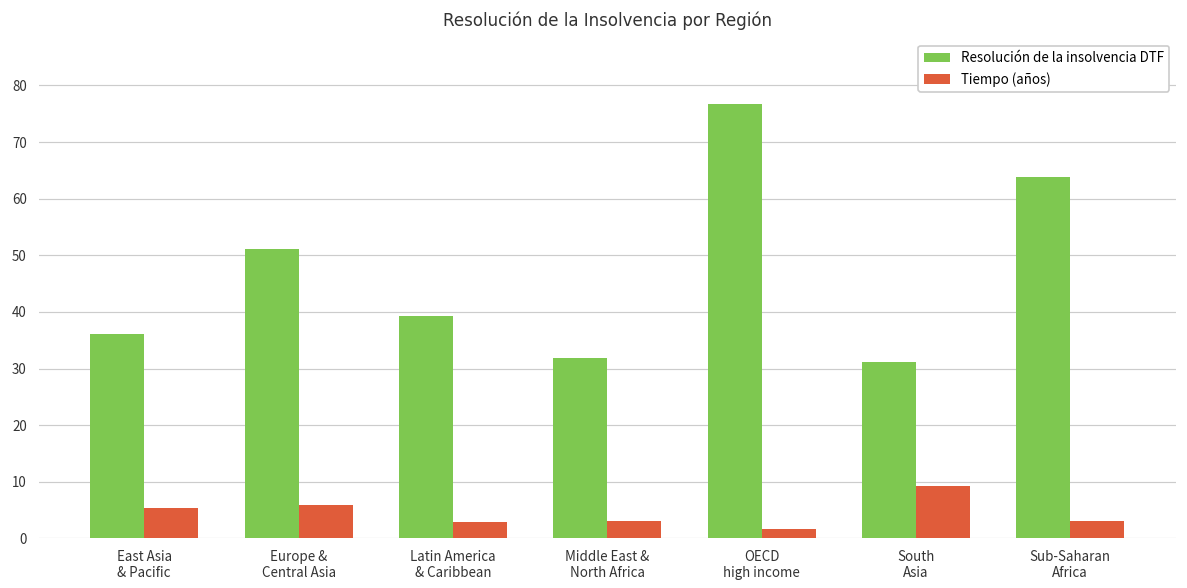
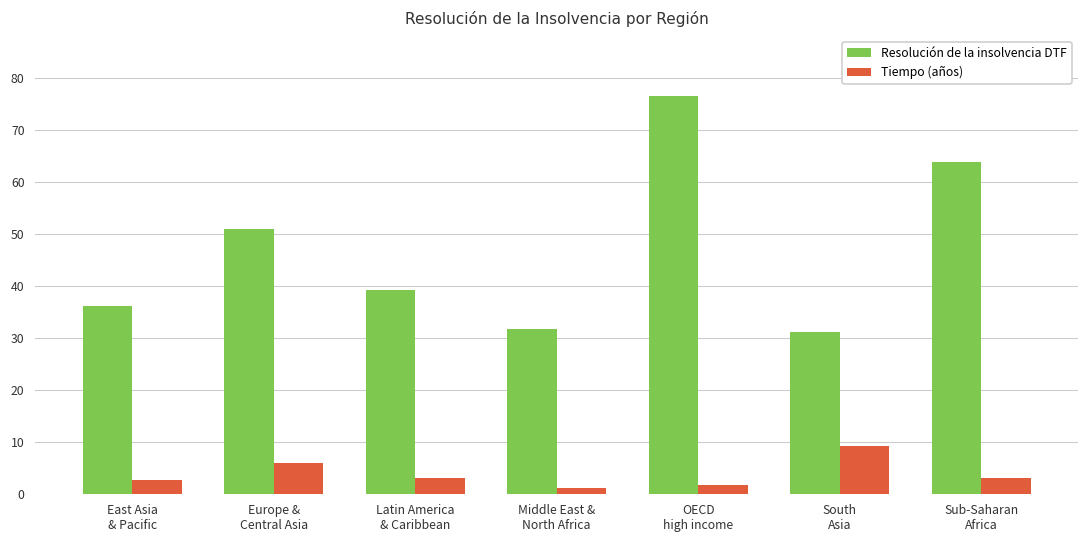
Tiempo (años), East Asia & Pacific: 5 -> 3
Tiempo (años), Middle East & North Africa: 3 -> 1
